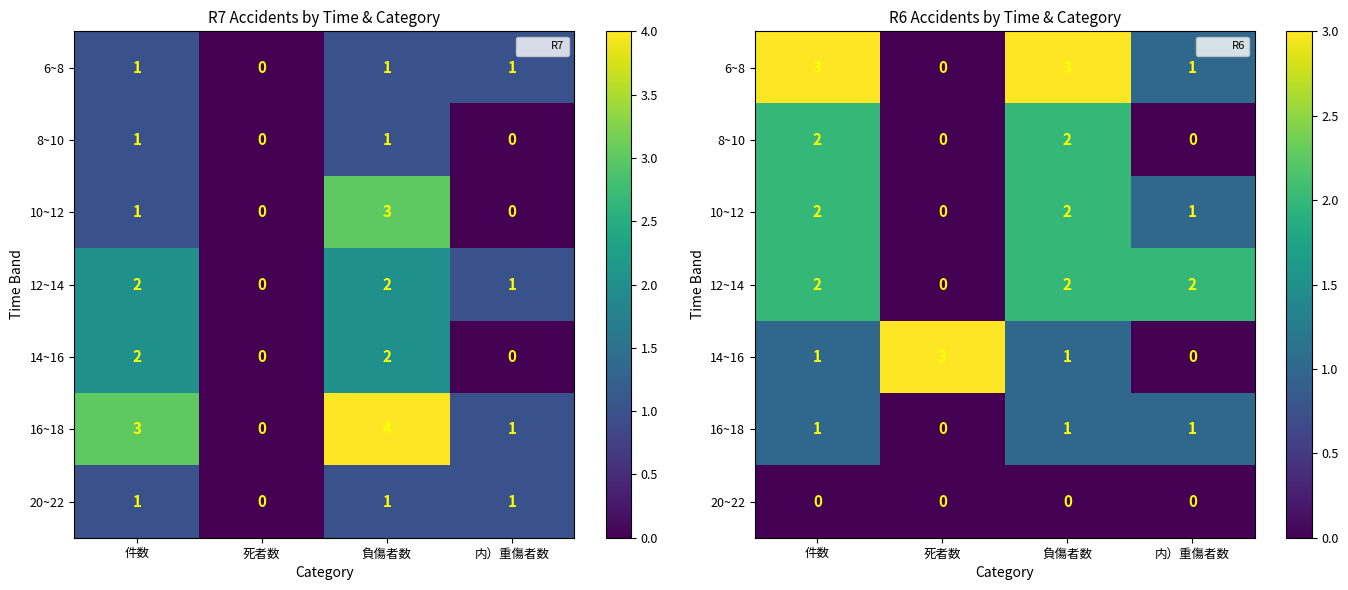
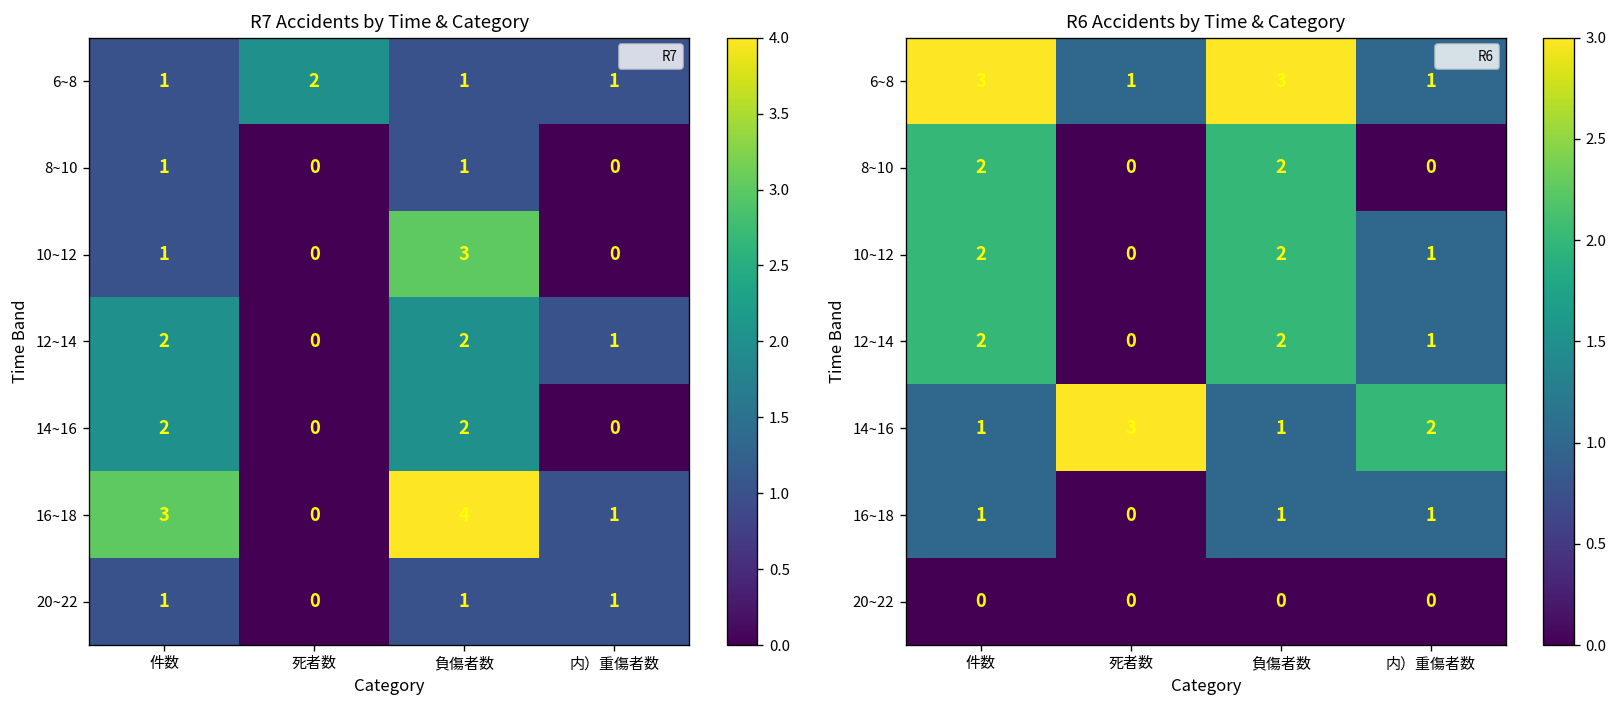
R7 Accidents by Time & Category, 6~8, 死者数: 0 -> 2
R6 Accidents by Time & Category, 6~8, 死者数: 0 -> 1
R6 Accidents by Time & Category, 12~14, 内）重傷者数: 2 -> 1
R6 Accidents by Time & Category, 14~16, 内）重傷者数: 0 -> 2
